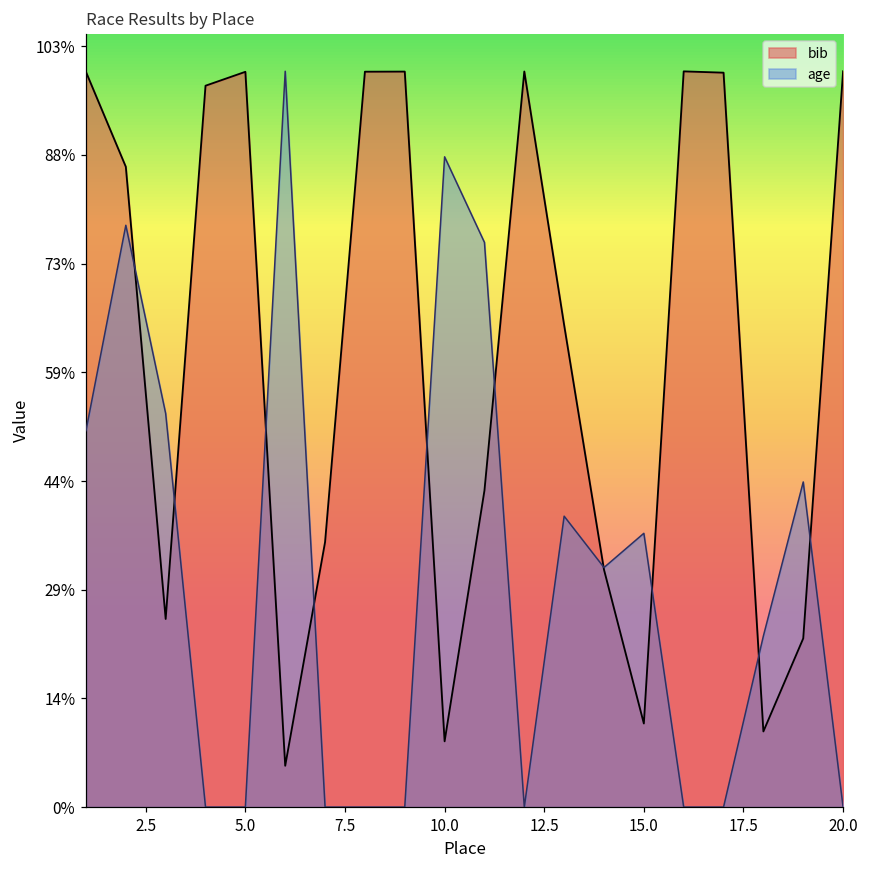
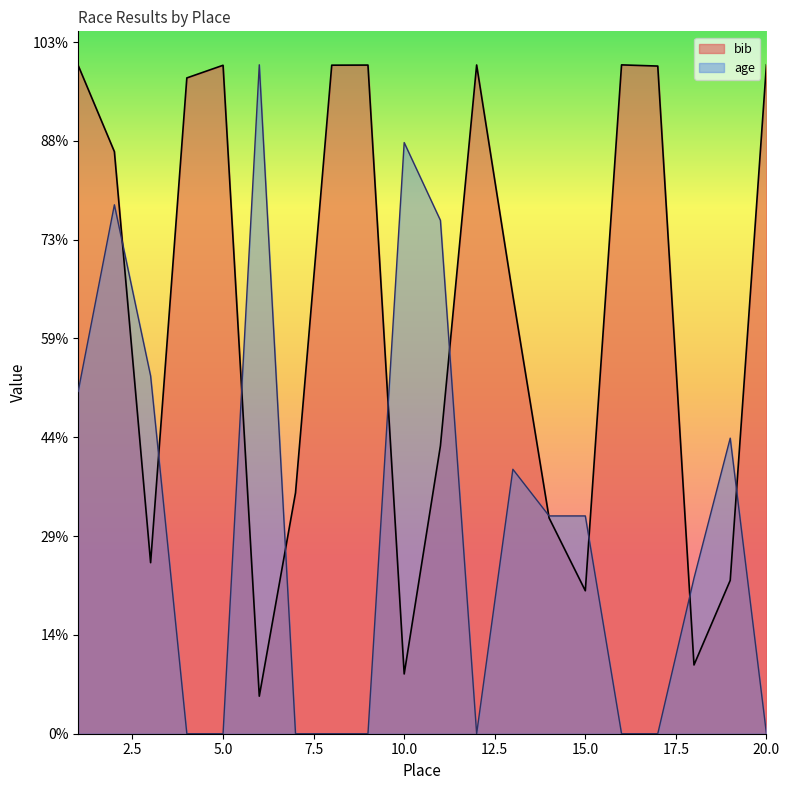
bib, 15.0: 11% -> 21%
age, 15.0: 37% -> 32%
